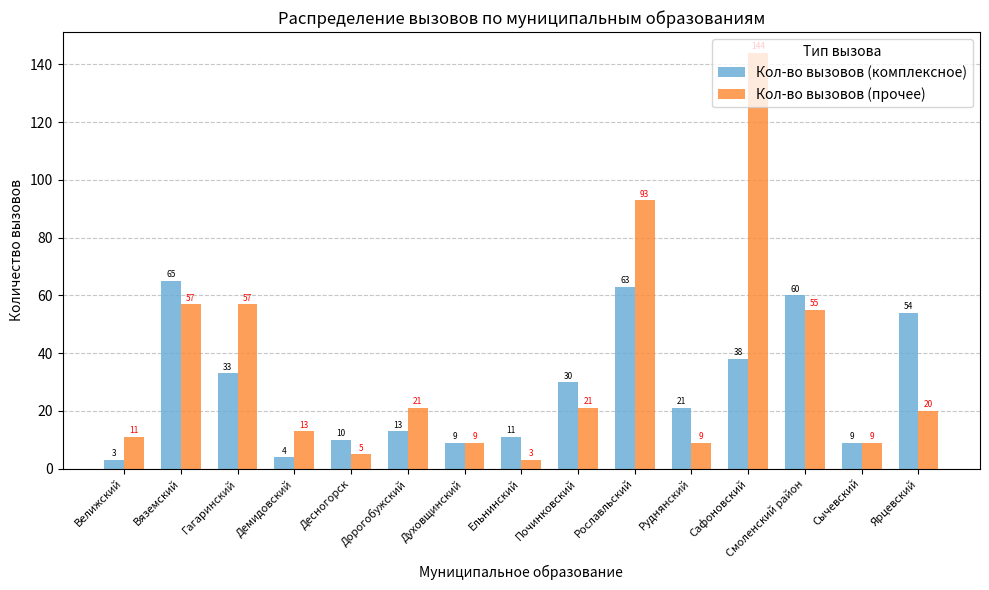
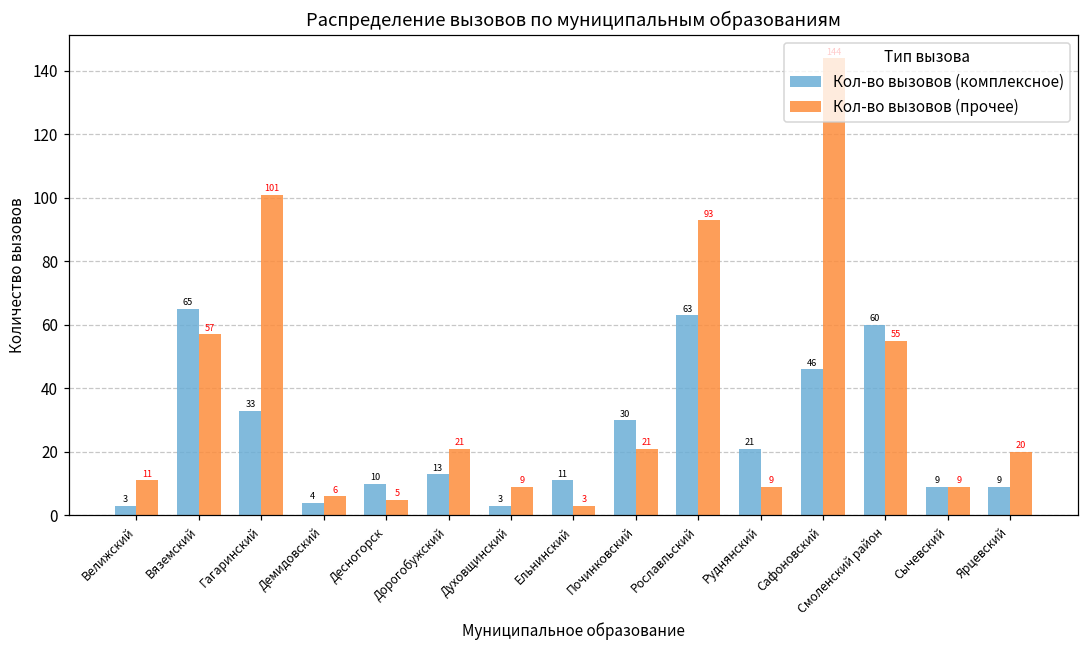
Кол-во вызовов (прочее), Гагаринский: 57 -> 101
Кол-во вызовов (прочее), Демидовский: 13 -> 6
Кол-во вызовов (комплексное), Духовщинский: 9 -> 3
Кол-во вызовов (комплексное), Сафоновский: 38 -> 46
Кол-во вызовов (комплексное), Ярцевский: 54 -> 9
